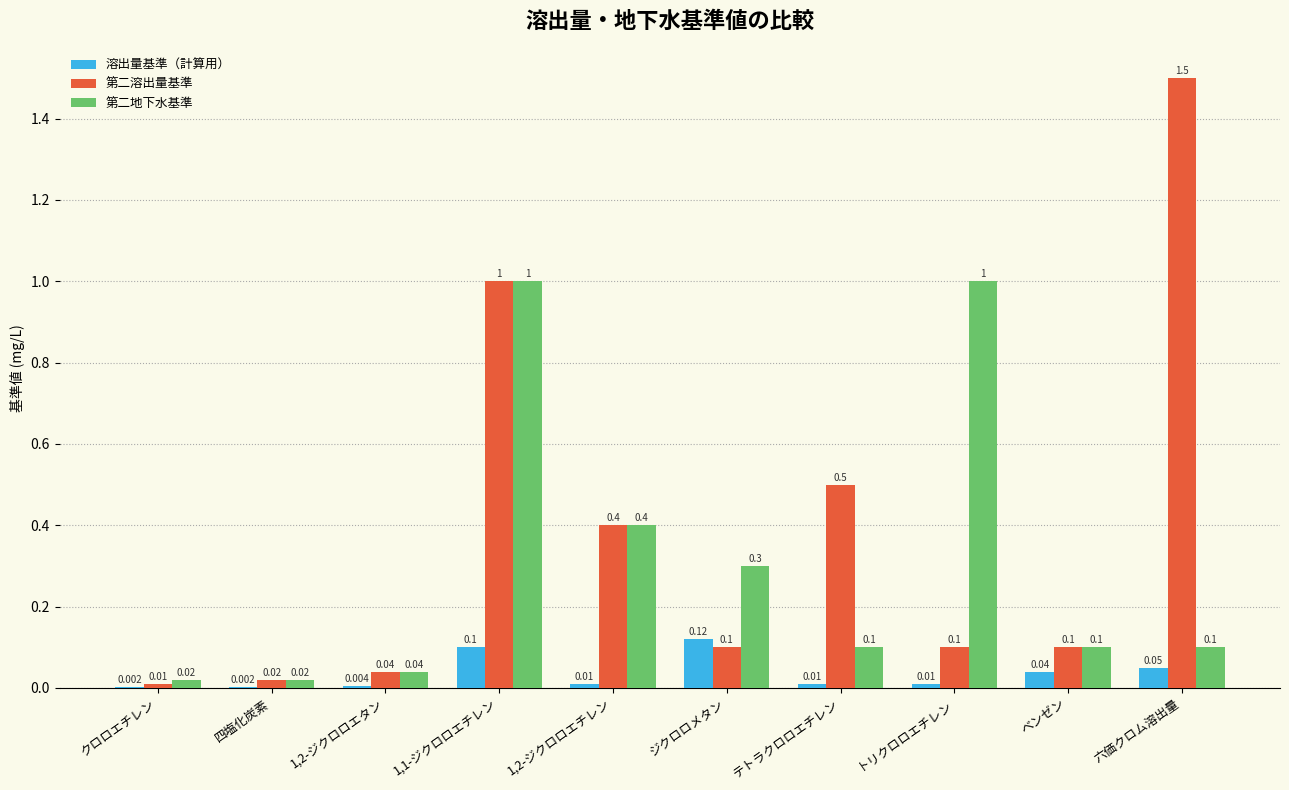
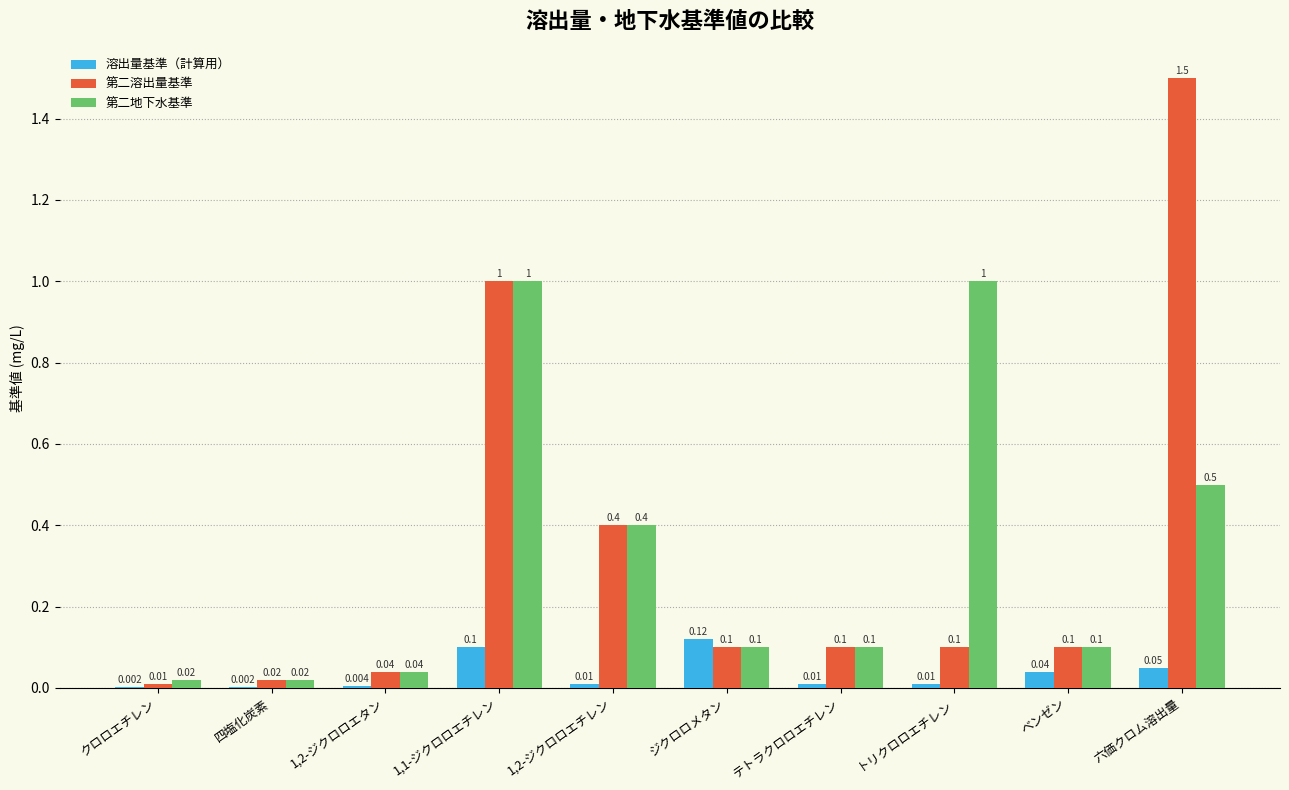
第二地下水基準, ジクロロメタン: 0.3 -> 0.1
第二溶出量基準, テトラクロロエチレン: 0.5 -> 0.1
第二地下水基準, 六価クロム溶出量: 0.1 -> 0.5
